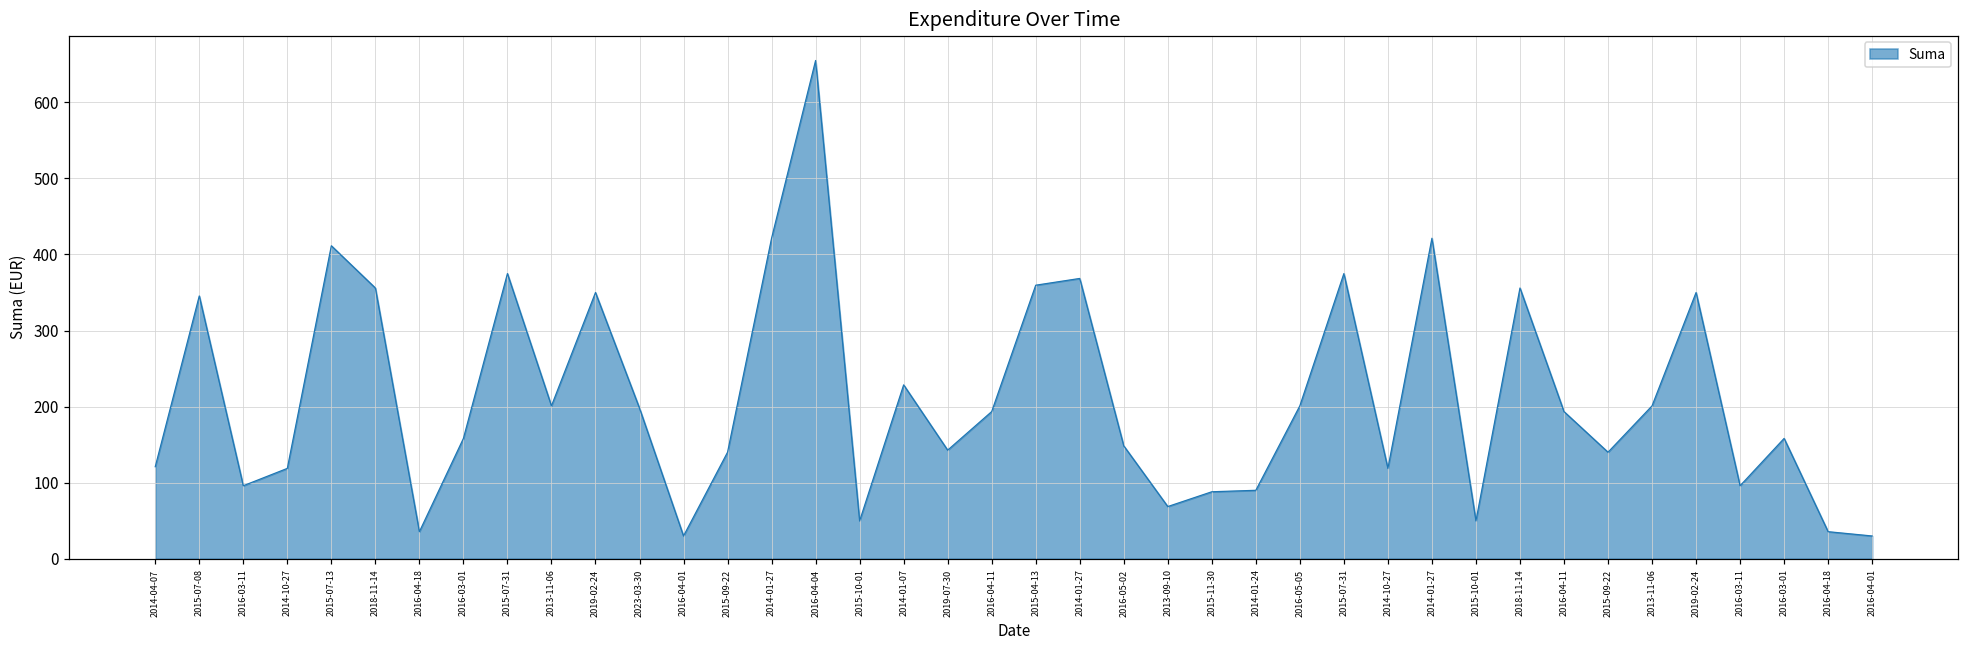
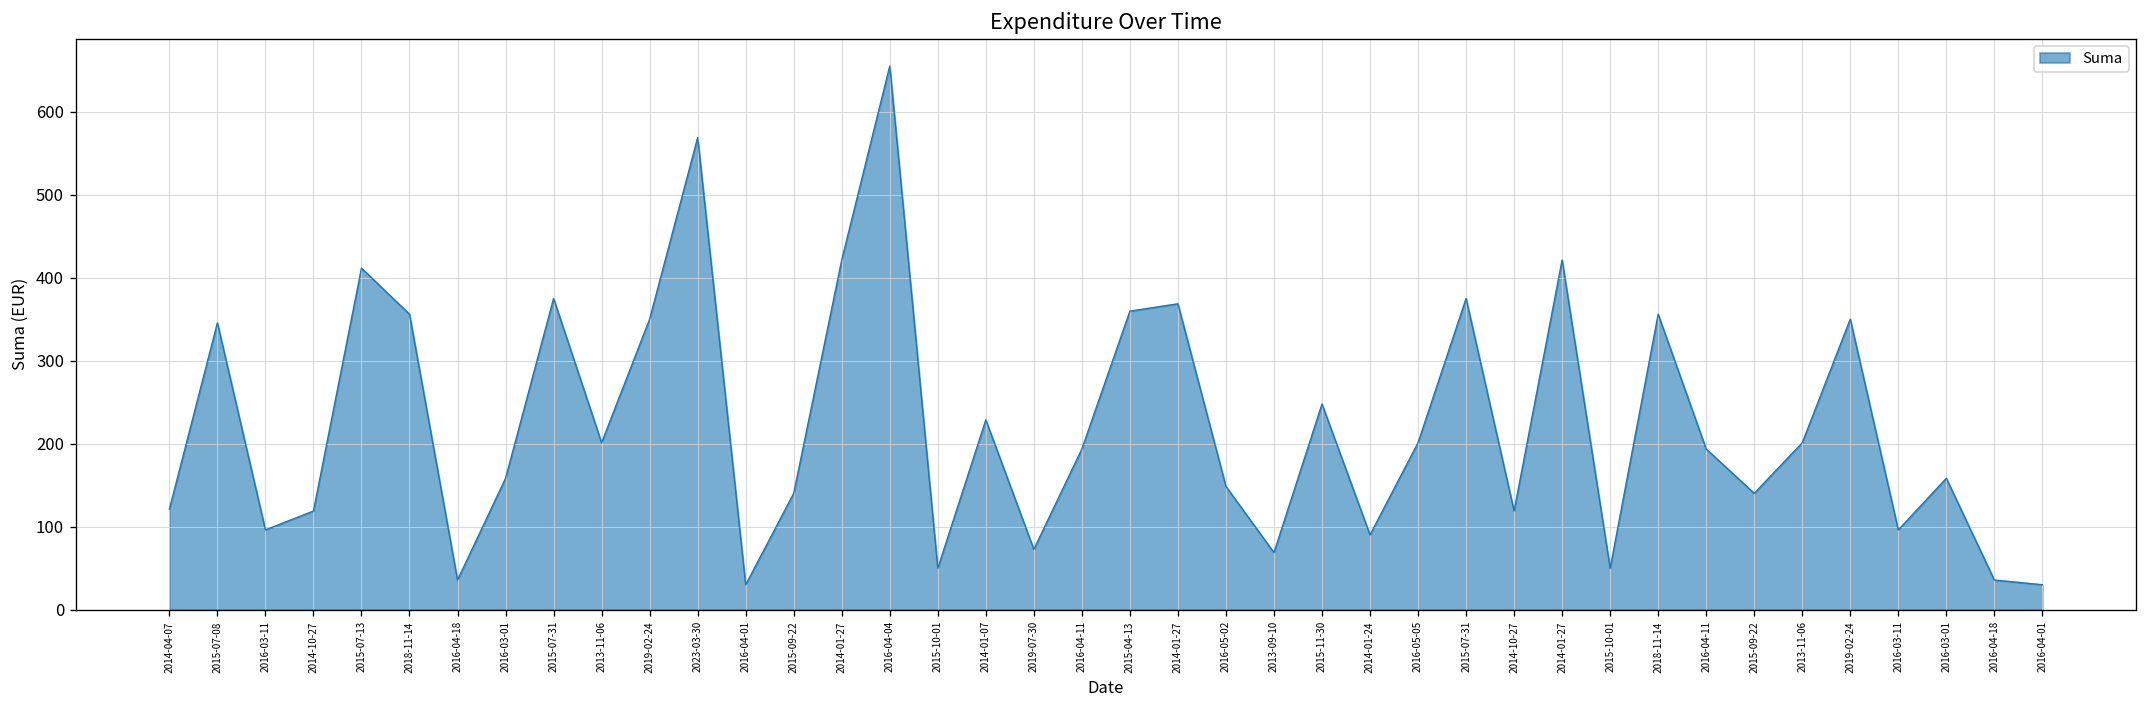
2023-03-30: 200 -> 570
2019-07-30: 140 -> 70
2015-11-30: 90 -> 250
